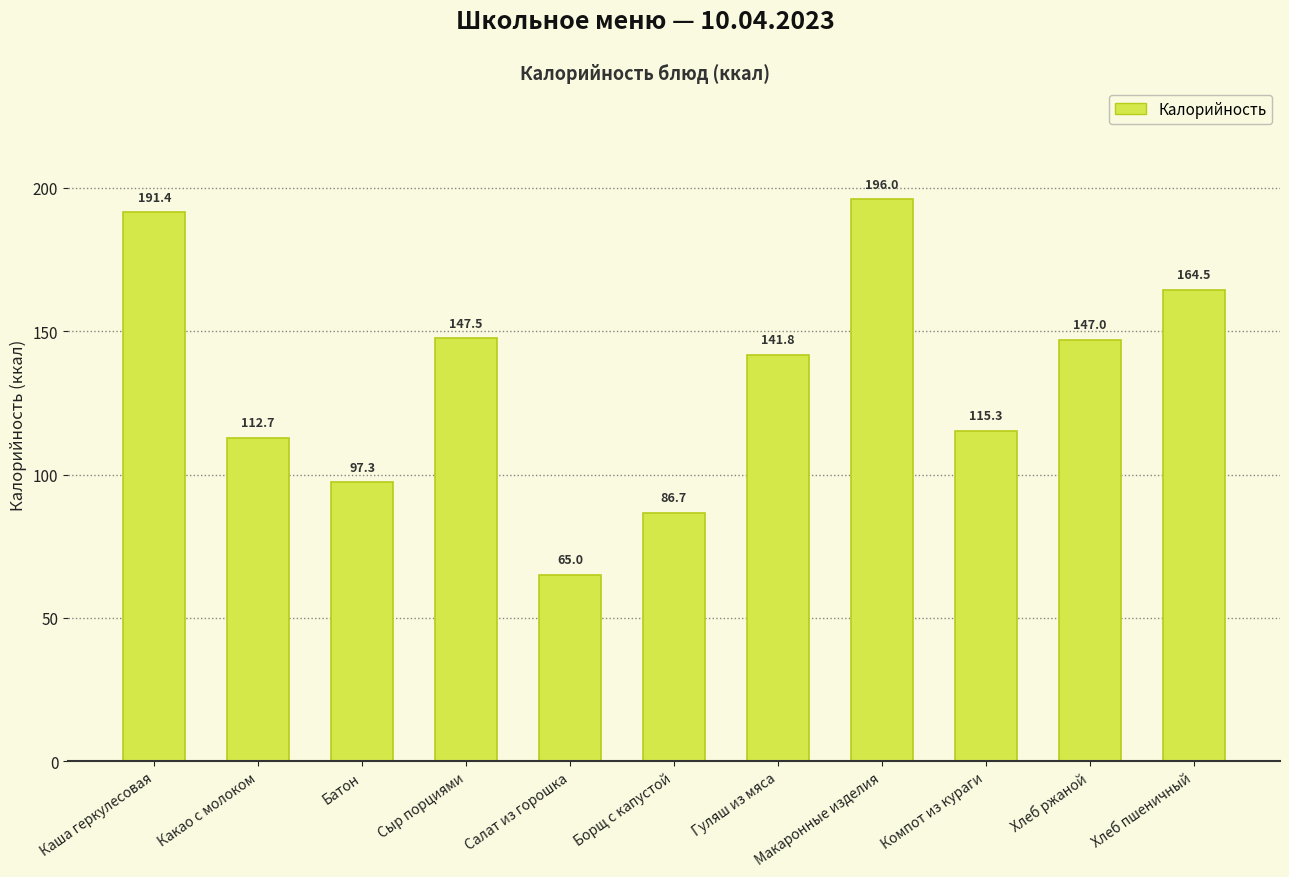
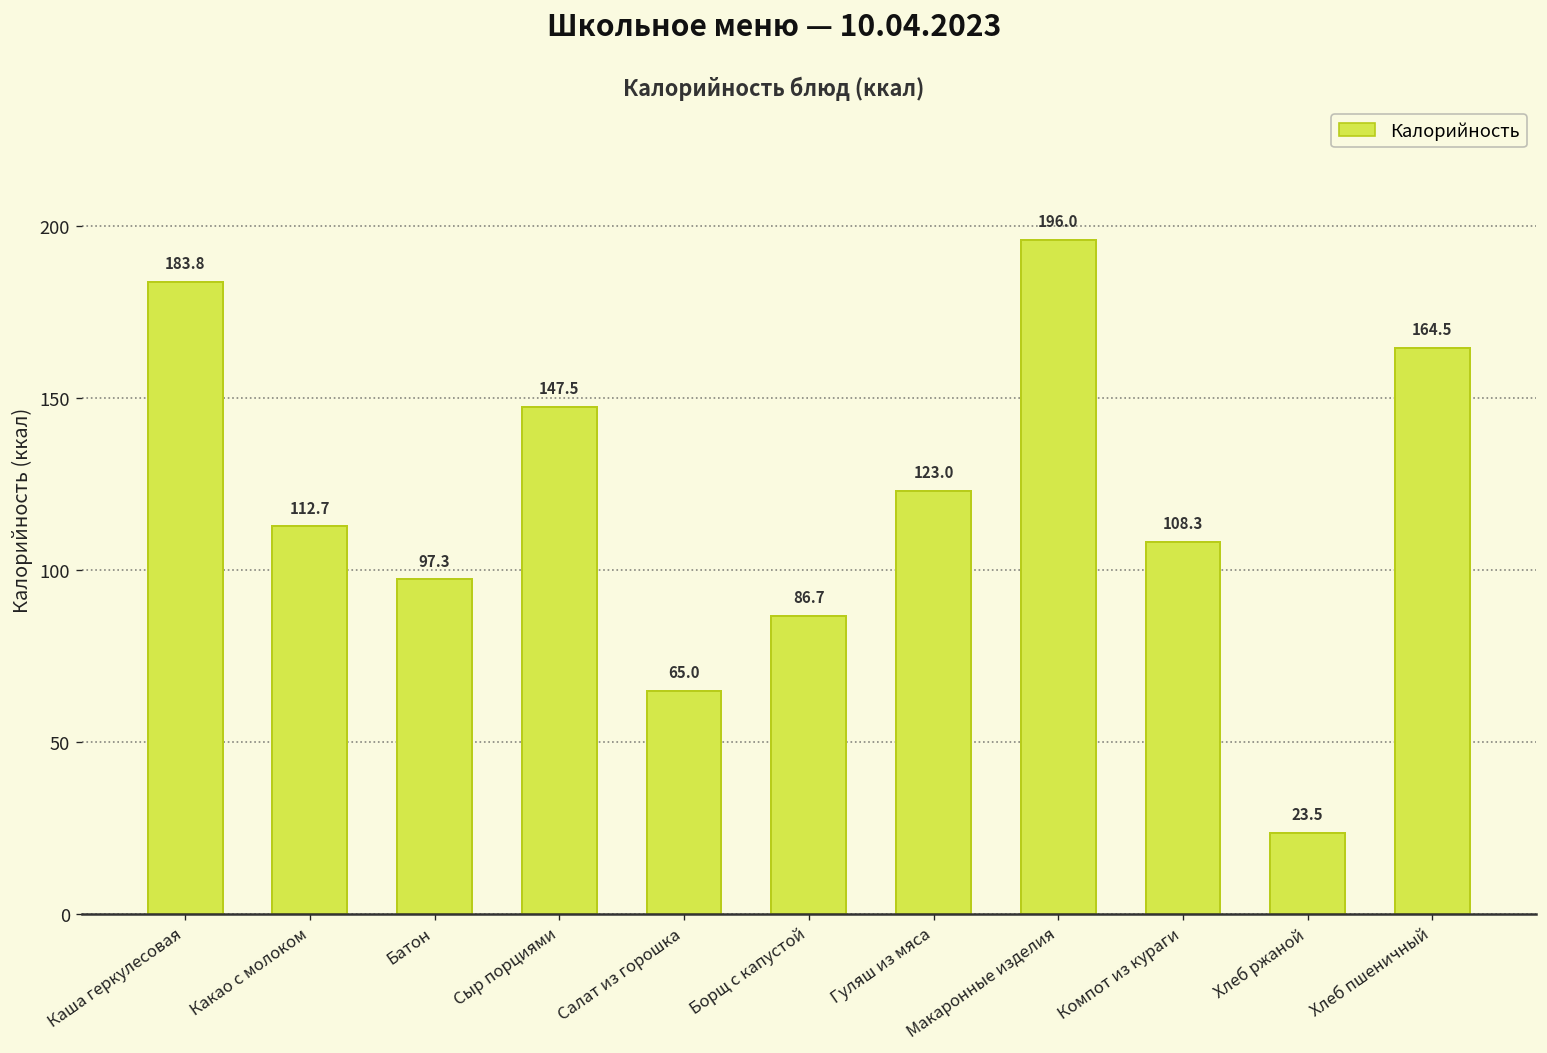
Каша геркулесовая: 191.4 -> 183.8
Гуляш из мяса: 141.8 -> 123.0
Компот из кураги: 115.3 -> 108.3
Хлеб ржаной: 147.0 -> 23.5
